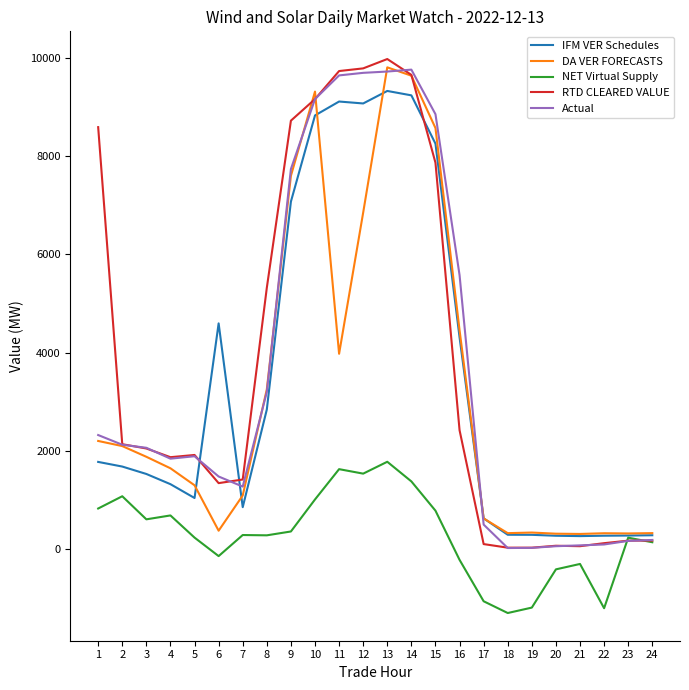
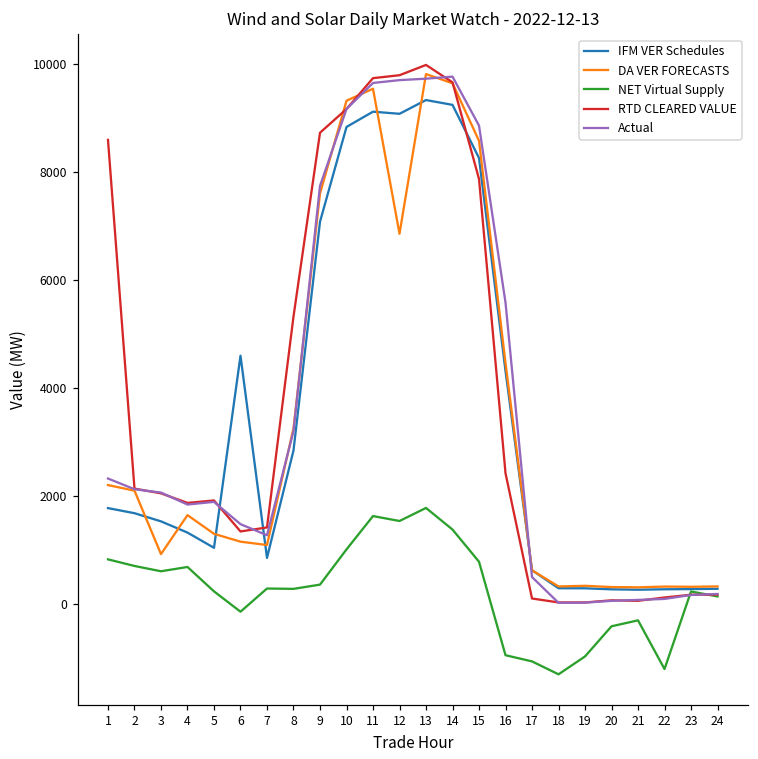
NET Virtual Supply, 2: 1100 -> 700
DA VER FORECASTS, 3: 1900 -> 900
DA VER FORECASTS, 6: 400 -> 1200
DA VER FORECASTS, 11: 4000 -> 9500
NET Virtual Supply, 16: -200 -> -900
NET Virtual Supply, 19: -1200 -> -1000
